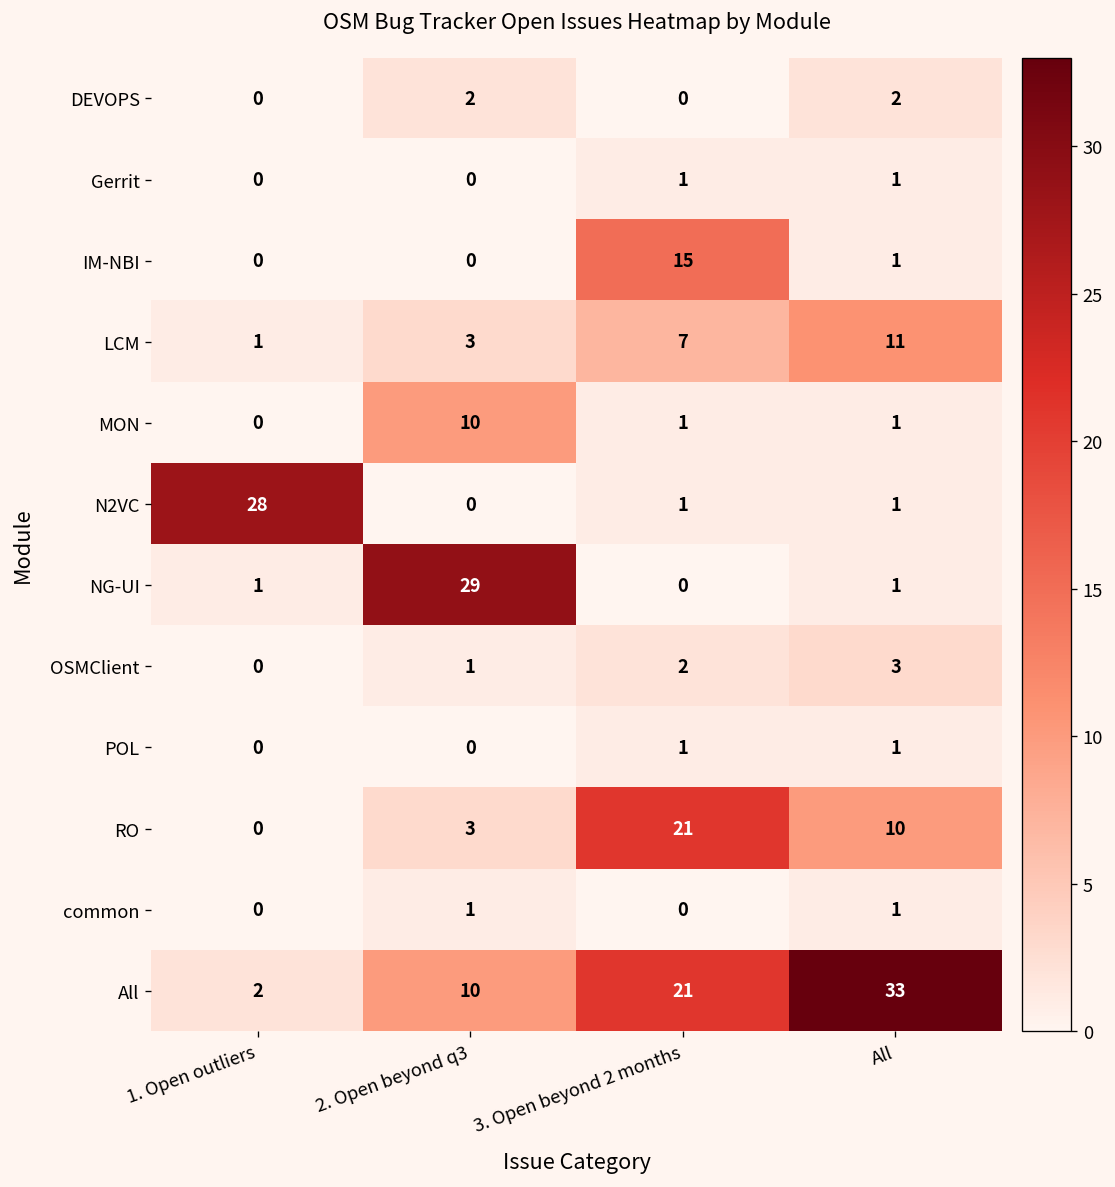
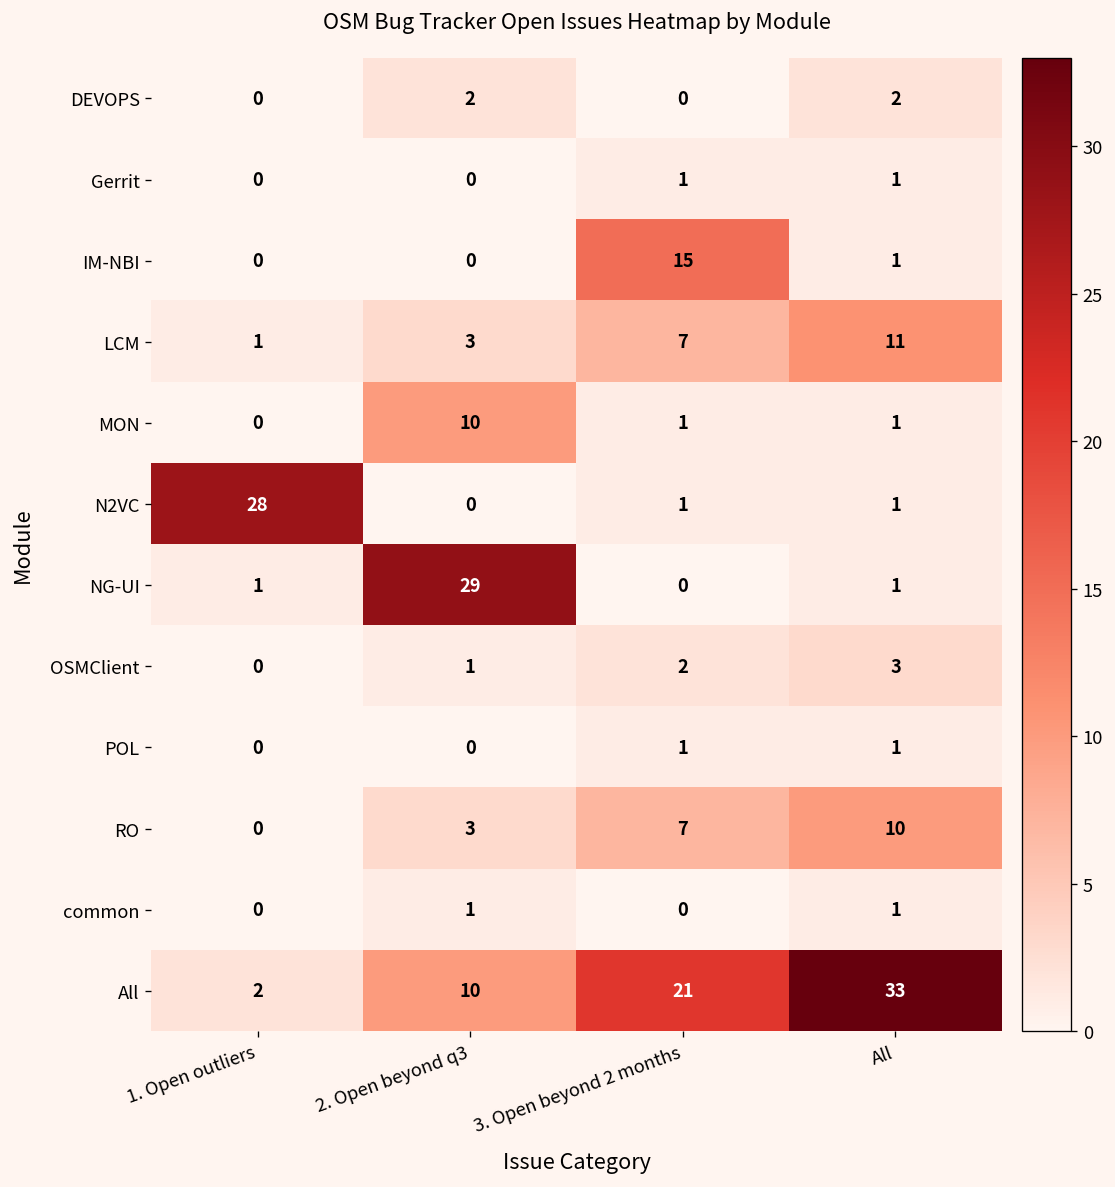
RO, 3. Open beyond 2 months: 21 -> 7
